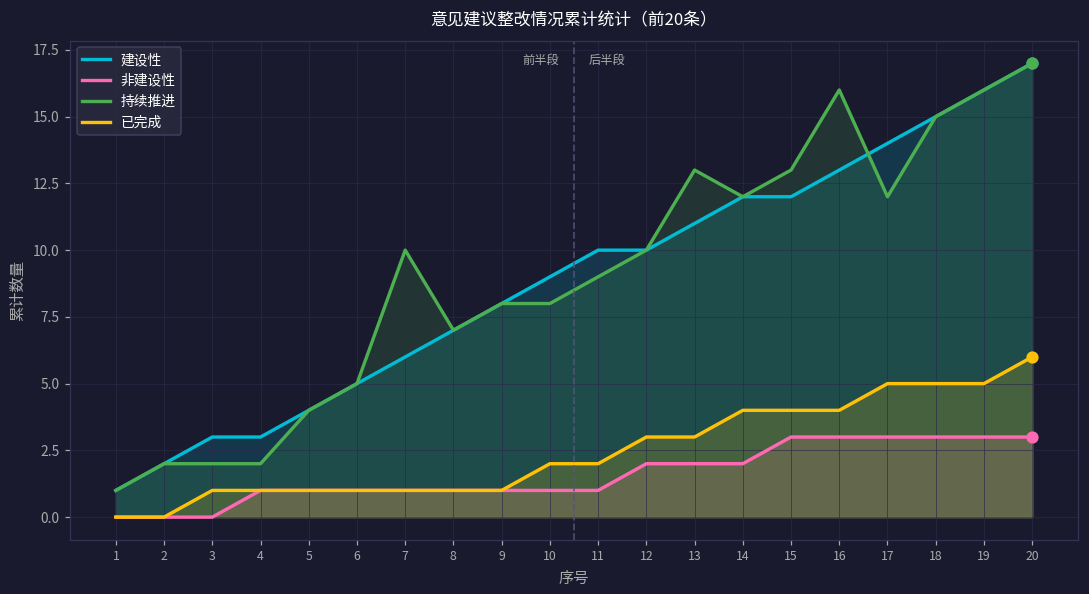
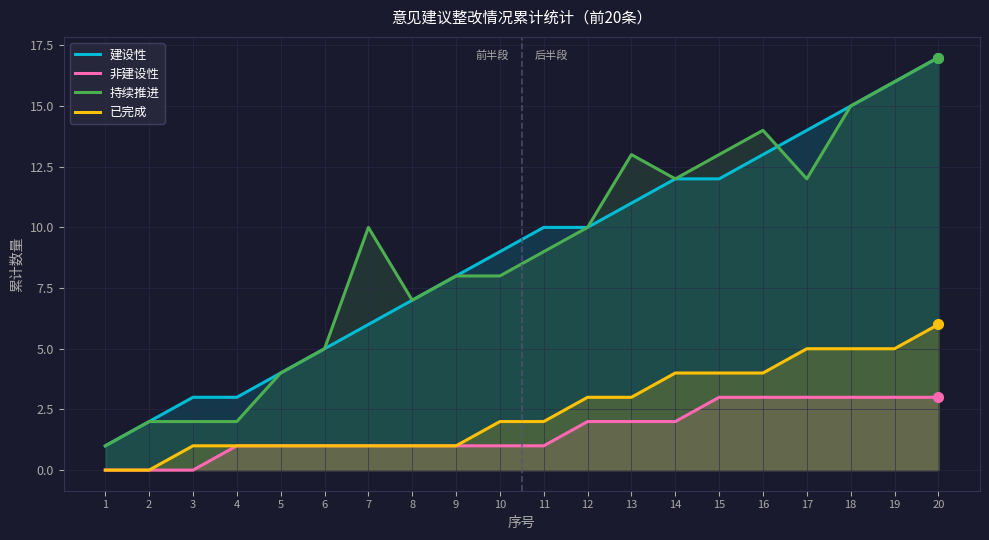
持续推进, 16: 16 -> 14
